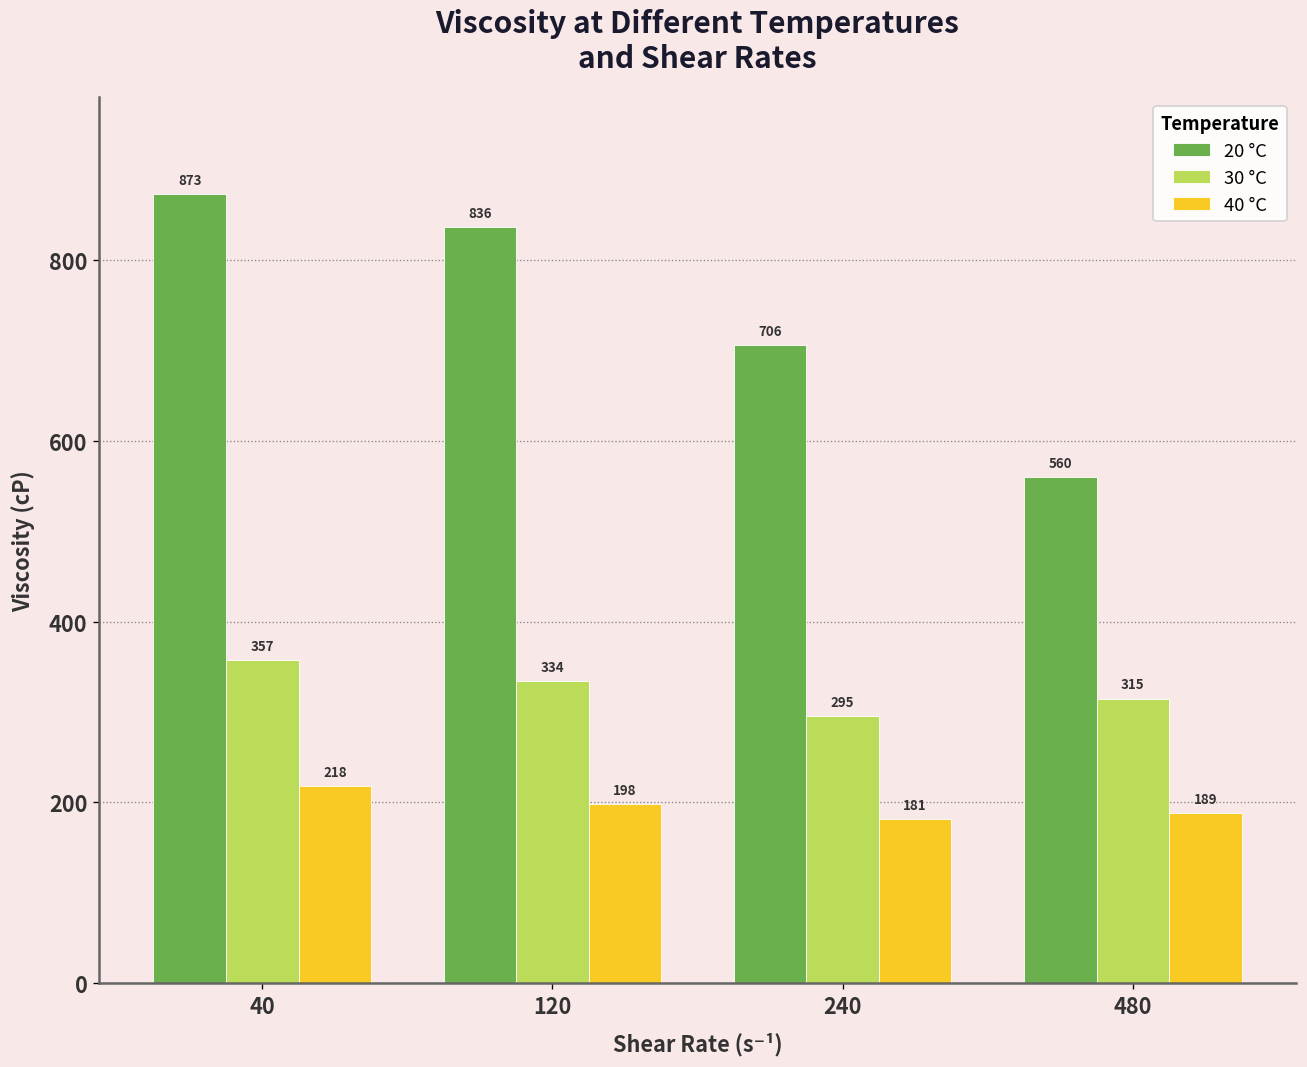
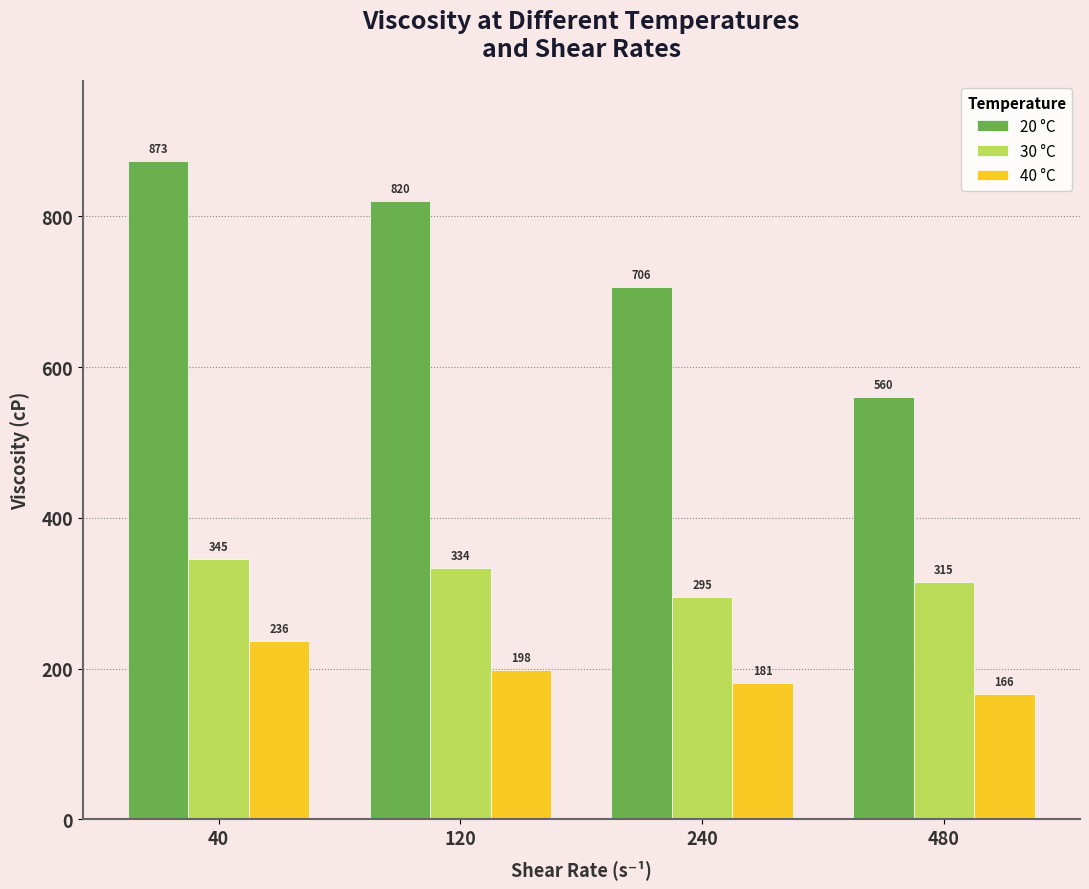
30 °C, 40: 357 -> 345
40 °C, 40: 218 -> 236
20 °C, 120: 836 -> 820
40 °C, 480: 189 -> 166
